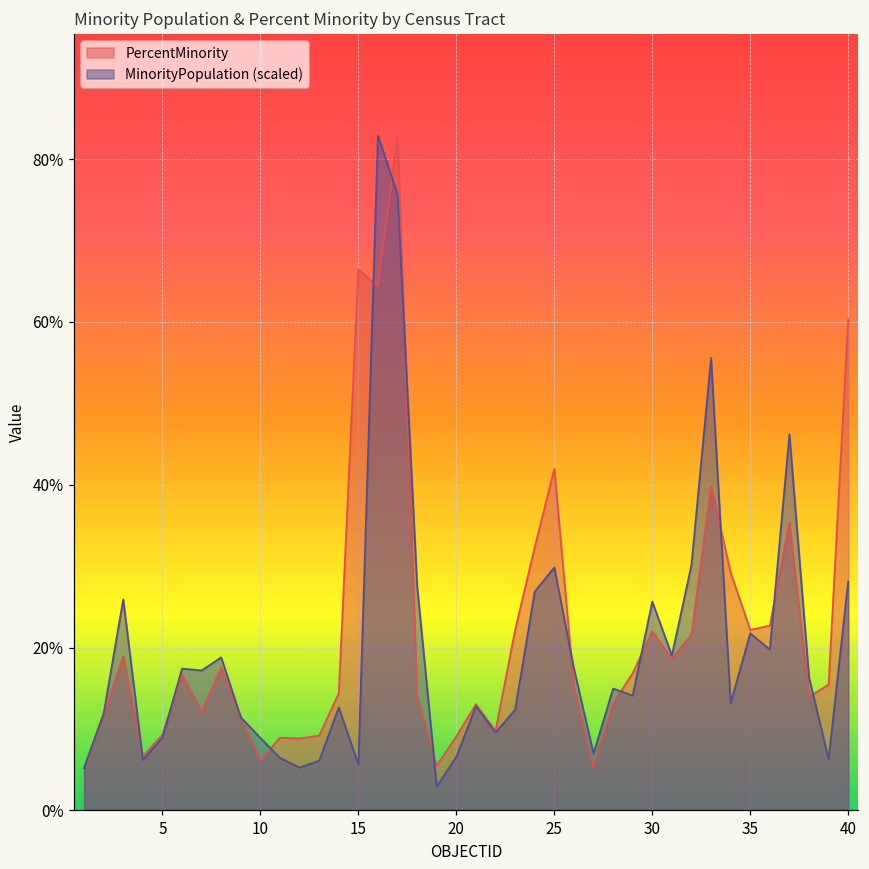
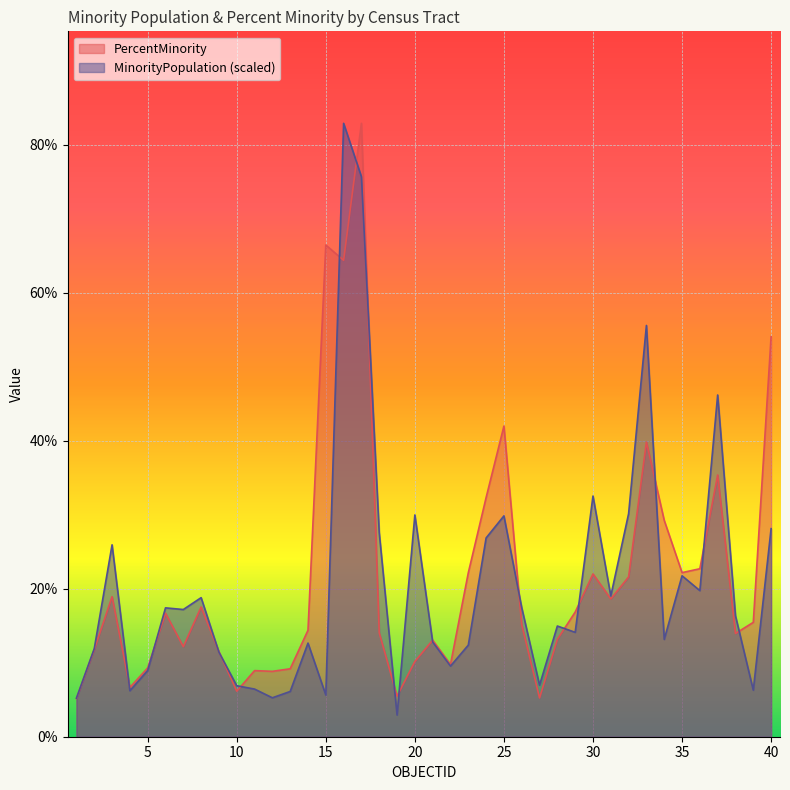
MinorityPopulation (scaled), 10: 9% -> 7%
PercentMinority, 20: 9% -> 10%
MinorityPopulation (scaled), 20: 7% -> 30%
MinorityPopulation (scaled), 30: 26% -> 33%
PercentMinority, 40: 60% -> 54%
